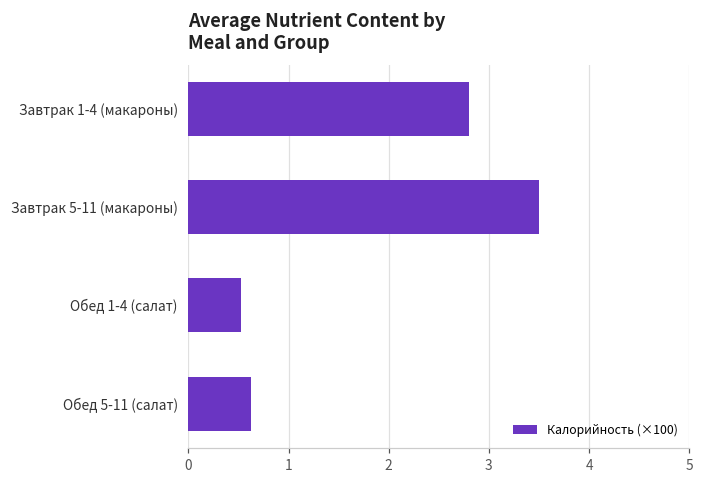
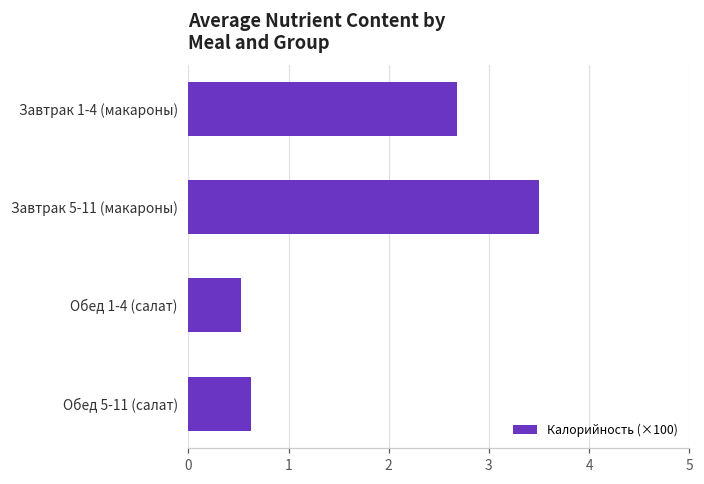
Завтрак 1-4 (макароны): 2.8 -> 2.7
